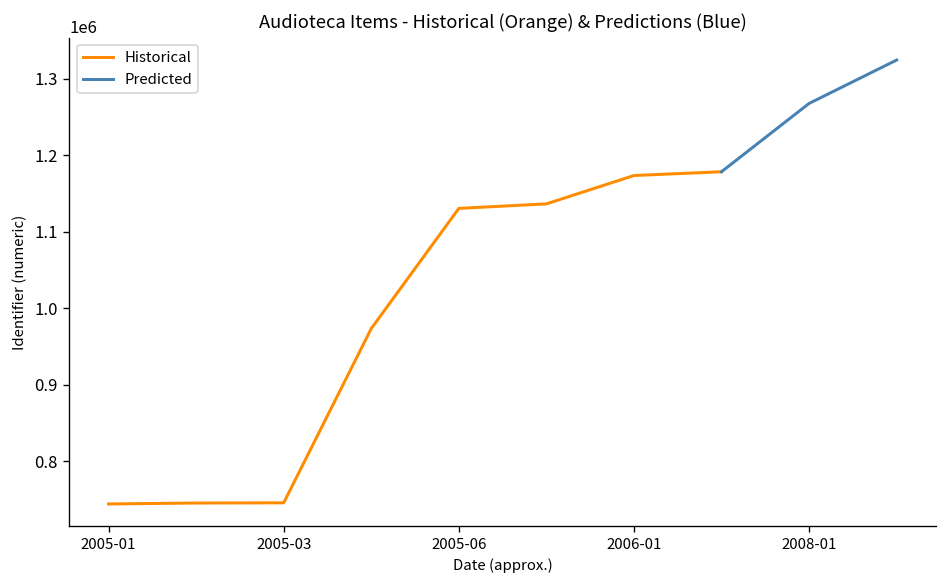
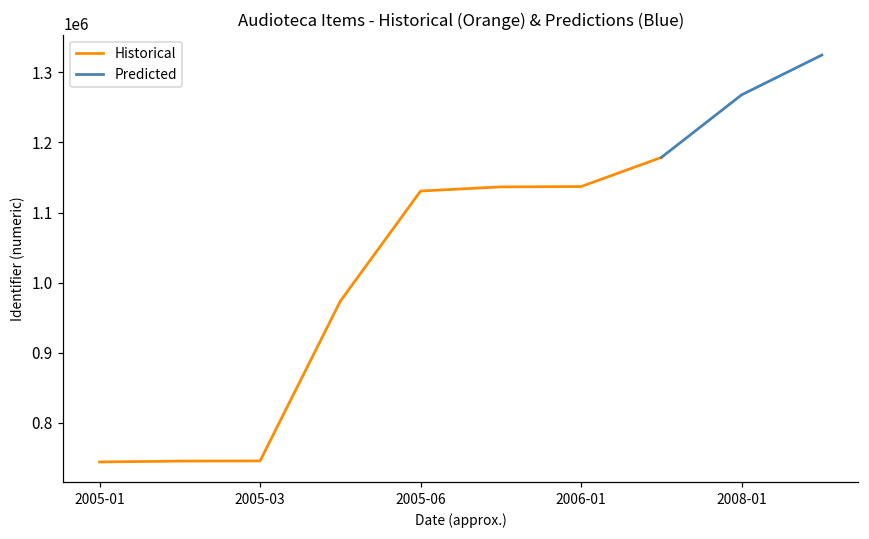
Historical, 2006-01: 1170000 -> 1140000
